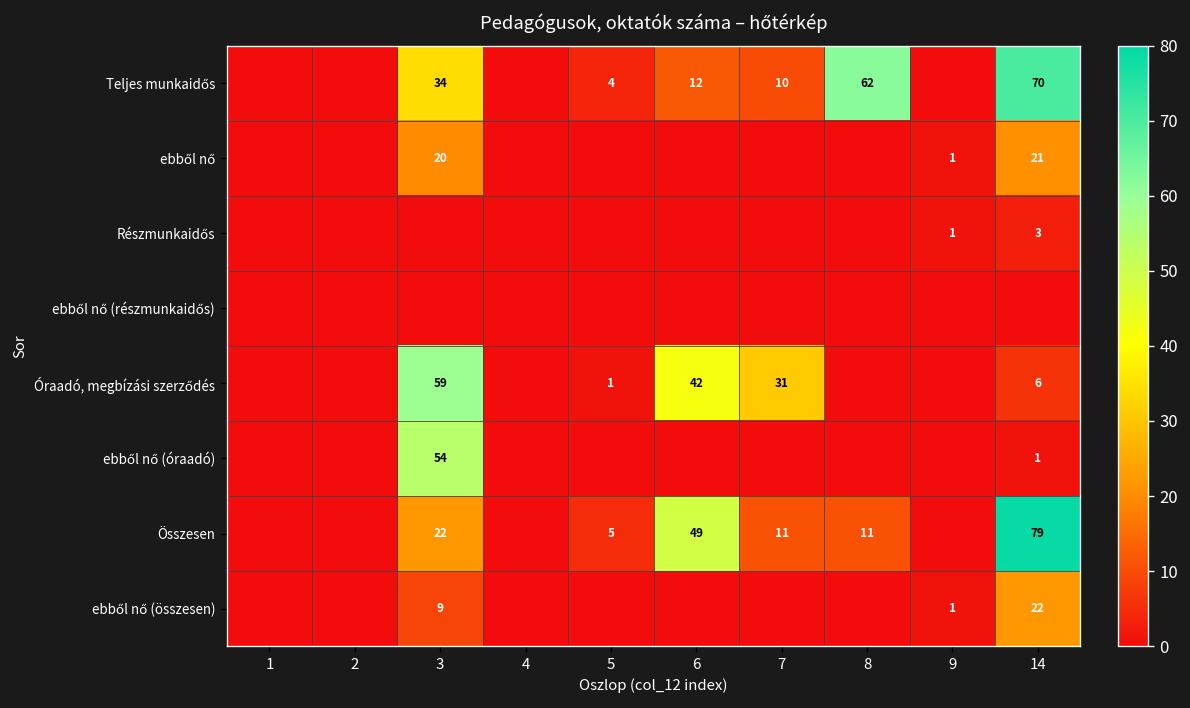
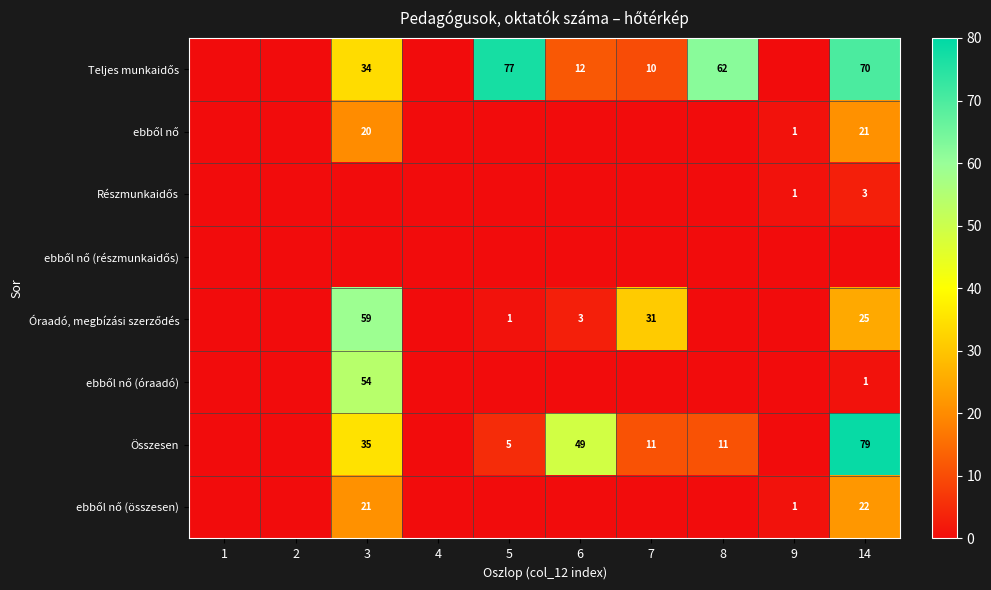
Teljes munkaidős, 5: 4 -> 77
Óraadó, megbízási szerződés, 6: 42 -> 3
Óraadó, megbízási szerződés, 14: 6 -> 25
Összesen, 3: 22 -> 35
ebből nő (összesen), 3: 9 -> 21
